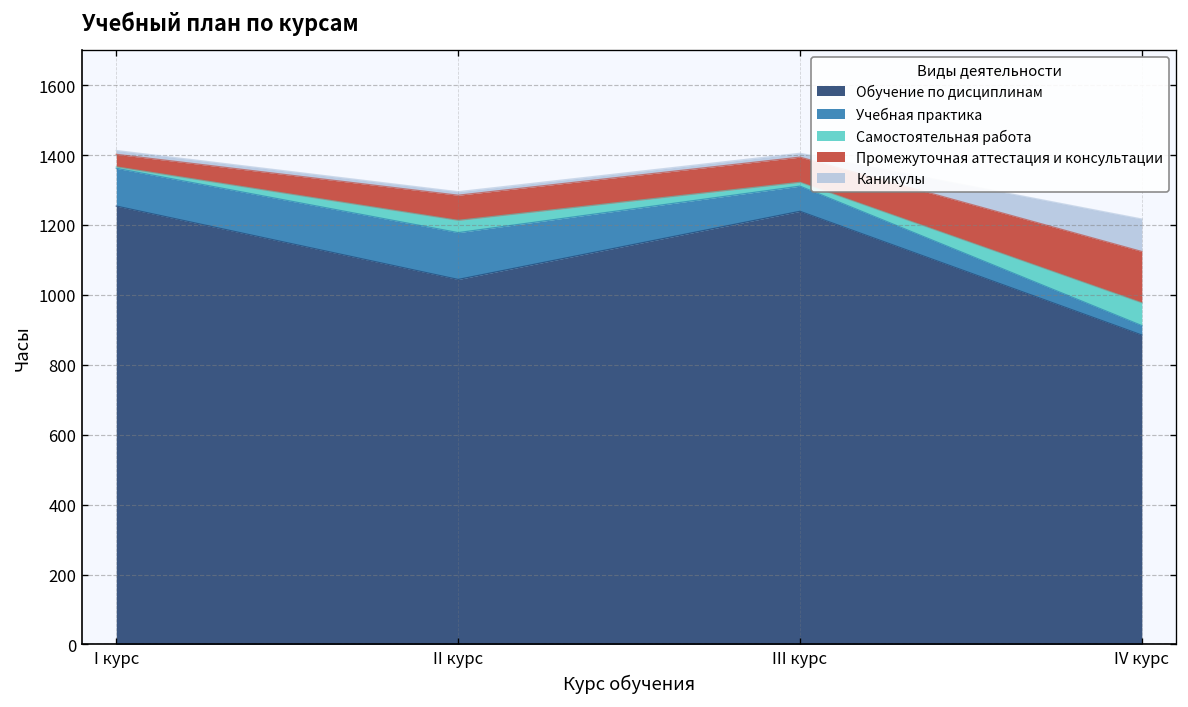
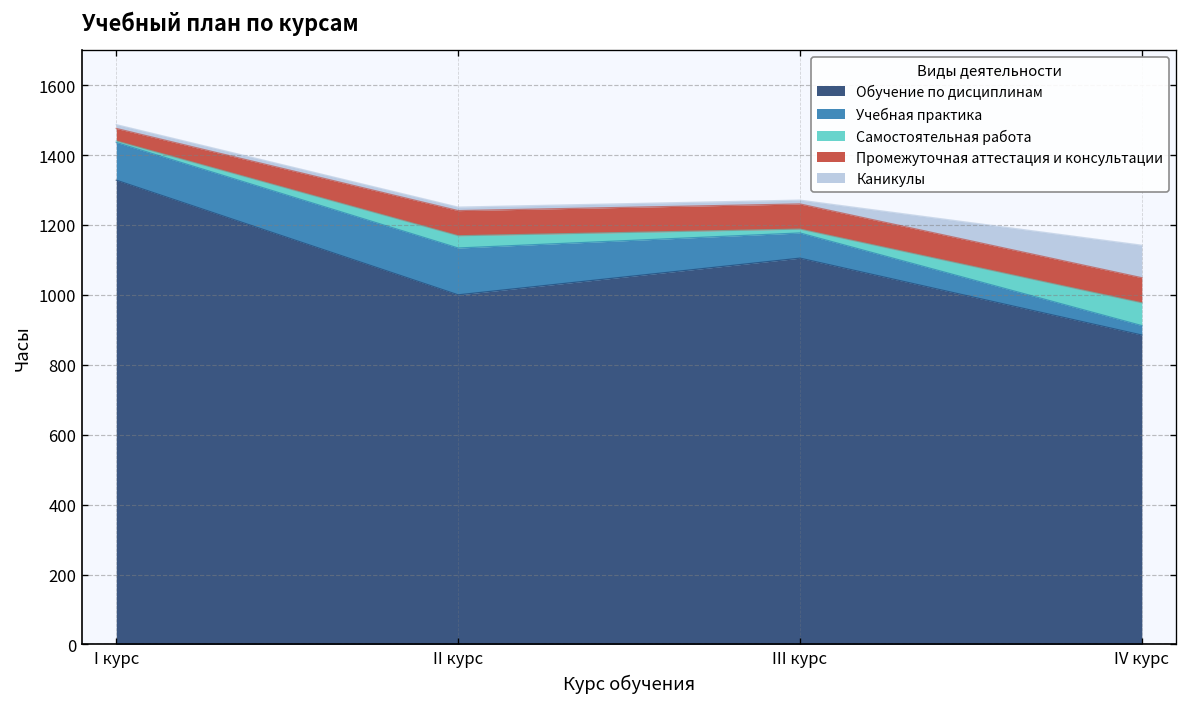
Обучение по дисциплинам, I курс: 1250 -> 1330
Обучение по дисциплинам, II курс: 1040 -> 1000
Обучение по дисциплинам, III курс: 1240 -> 1110
Промежуточная аттестация и консультации, IV курс: 150 -> 70
